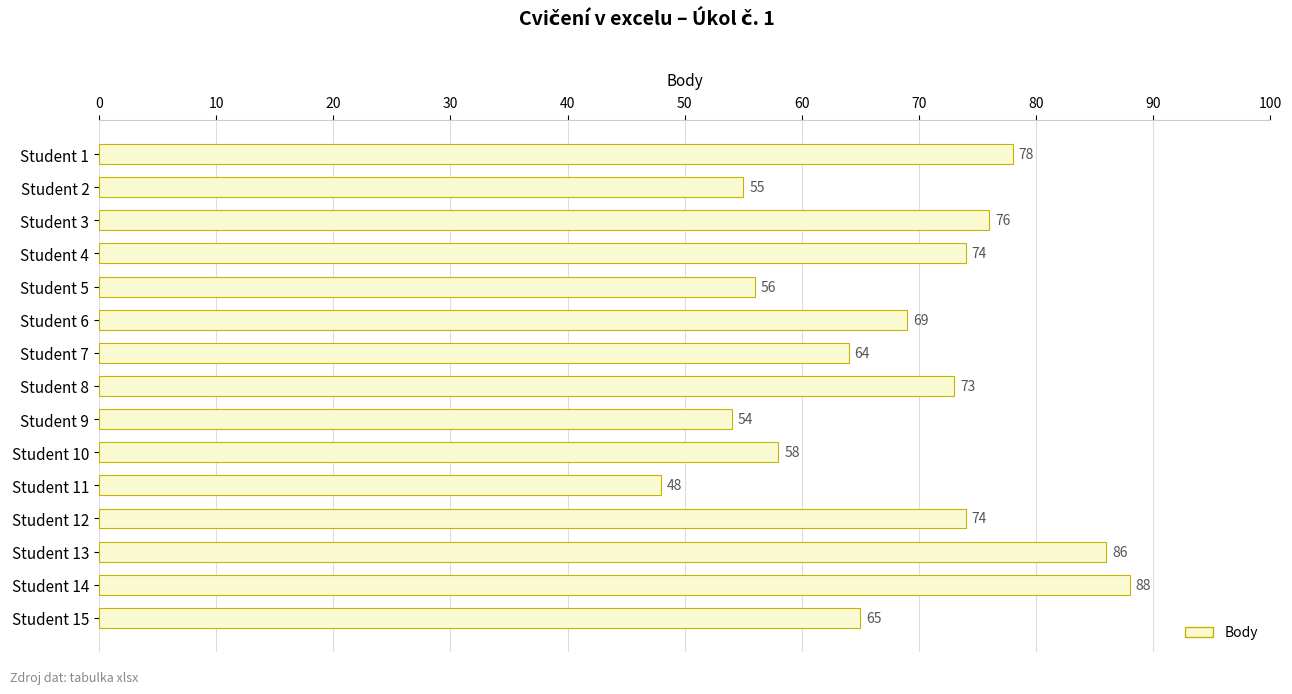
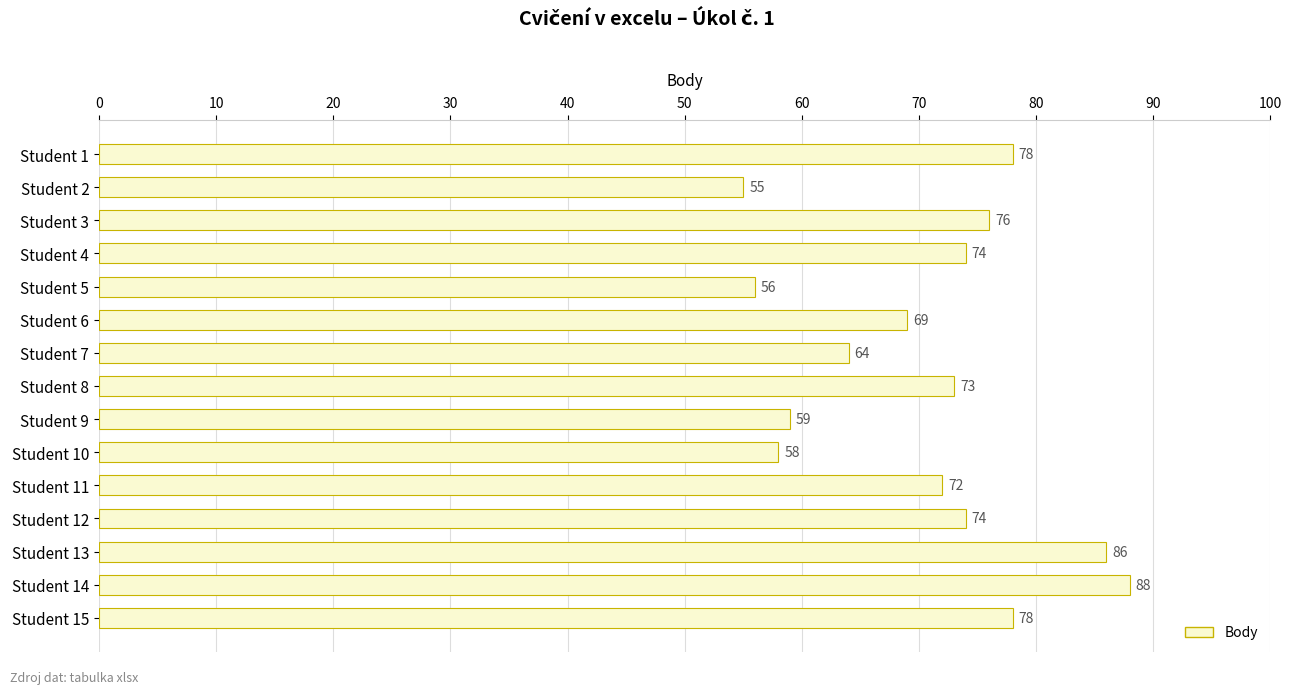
Student 9: 54 -> 59
Student 11: 48 -> 72
Student 15: 65 -> 78
